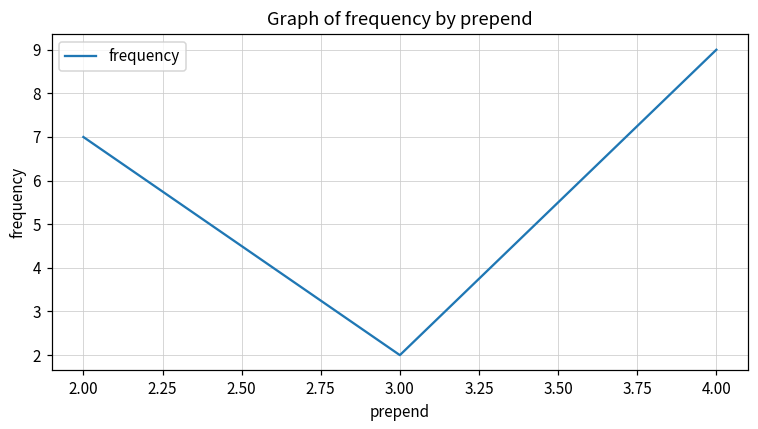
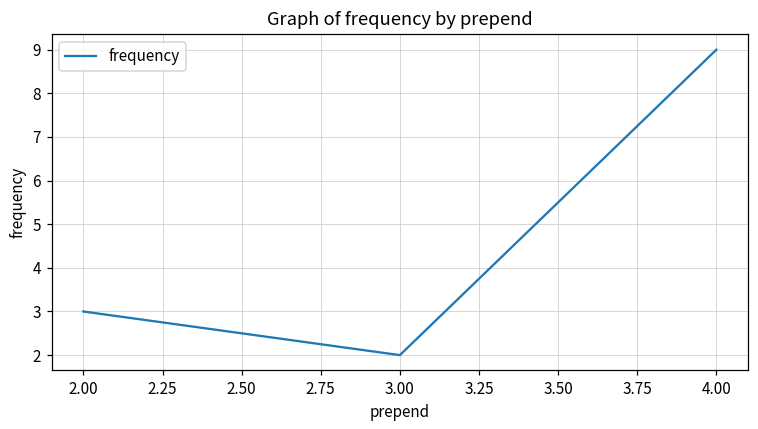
2.00: 7 -> 3
